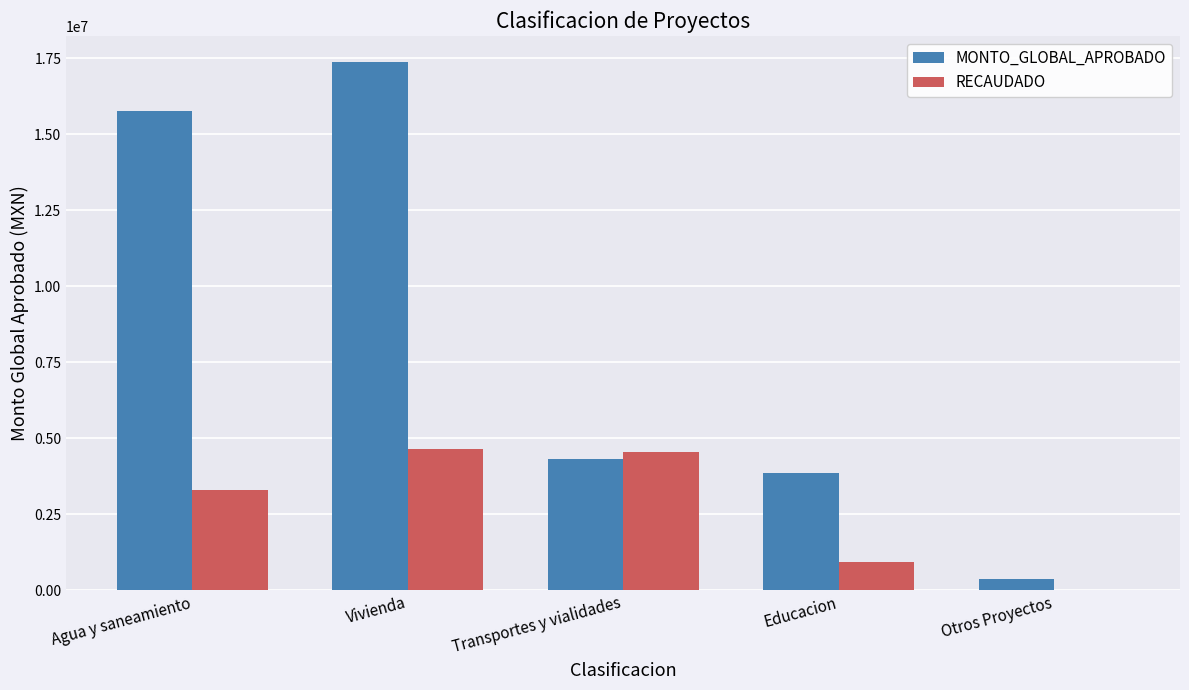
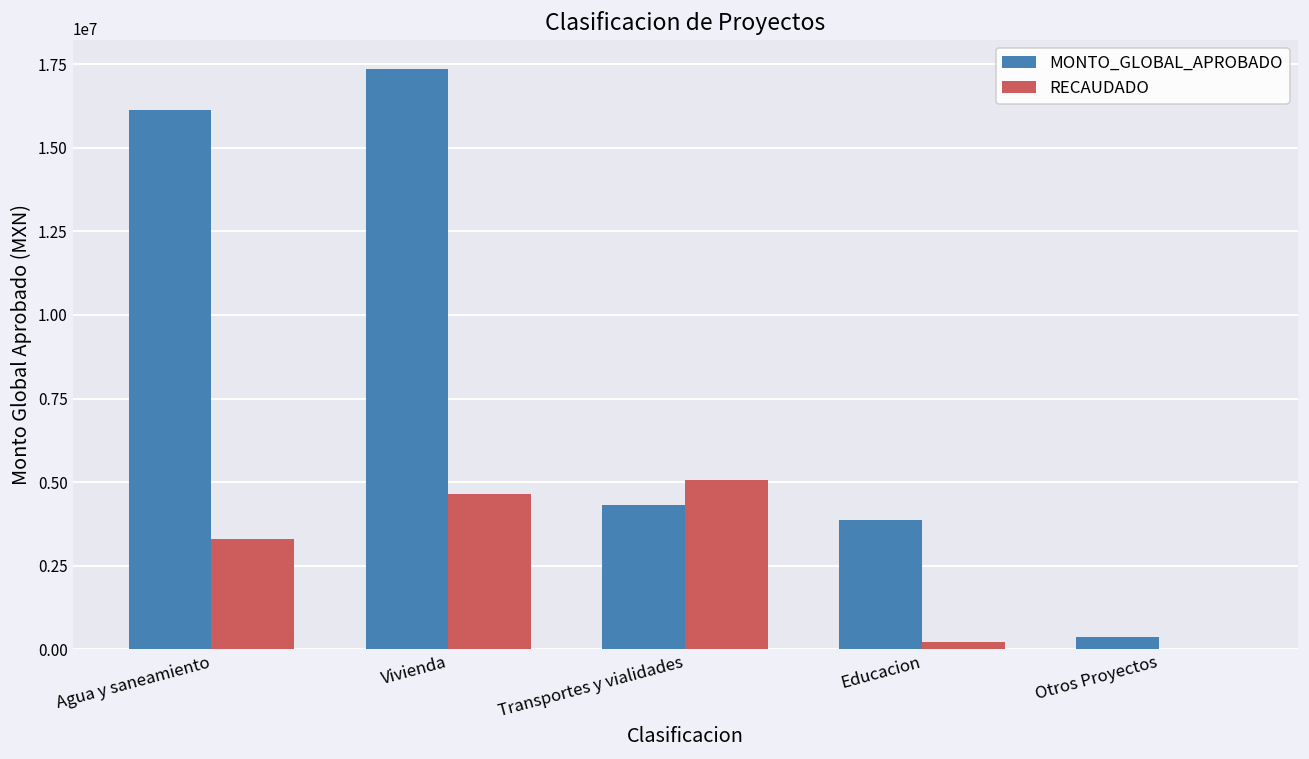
MONTO_GLOBAL_APROBADO, Agua y saneamiento: 15800000 -> 16100000
RECAUDADO, Transportes y vialidades: 4500000 -> 5000000
RECAUDADO, Educacion: 900000 -> 200000
